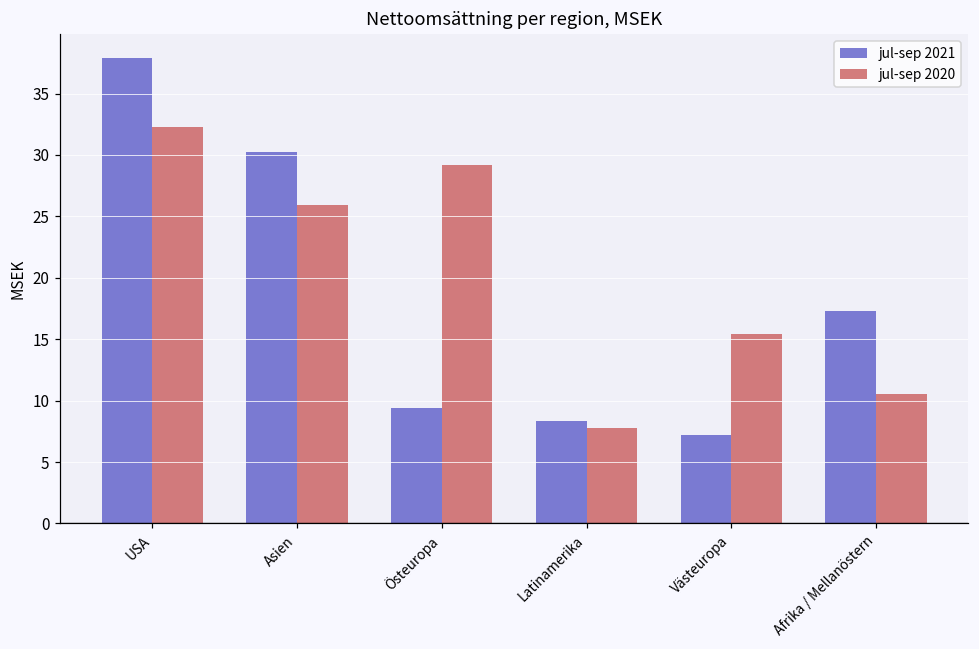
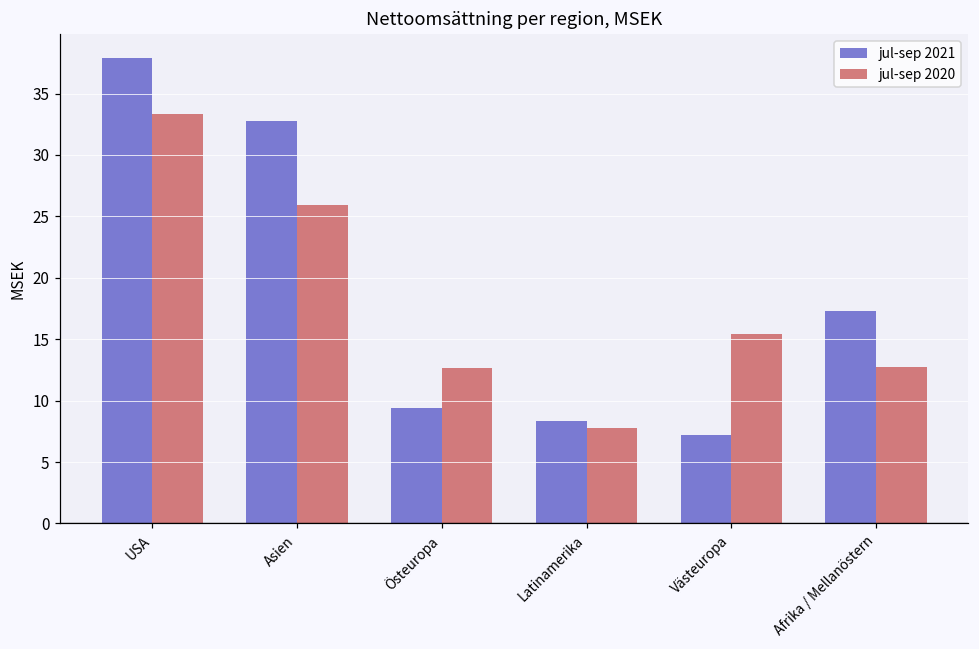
jul-sep 2020, USA: 32.3 -> 33.3
jul-sep 2021, Asien: 30.2 -> 32.8
jul-sep 2020, Östeuropa: 29.2 -> 12.6
jul-sep 2020, Afrika / Mellanöstern: 10.5 -> 12.7
